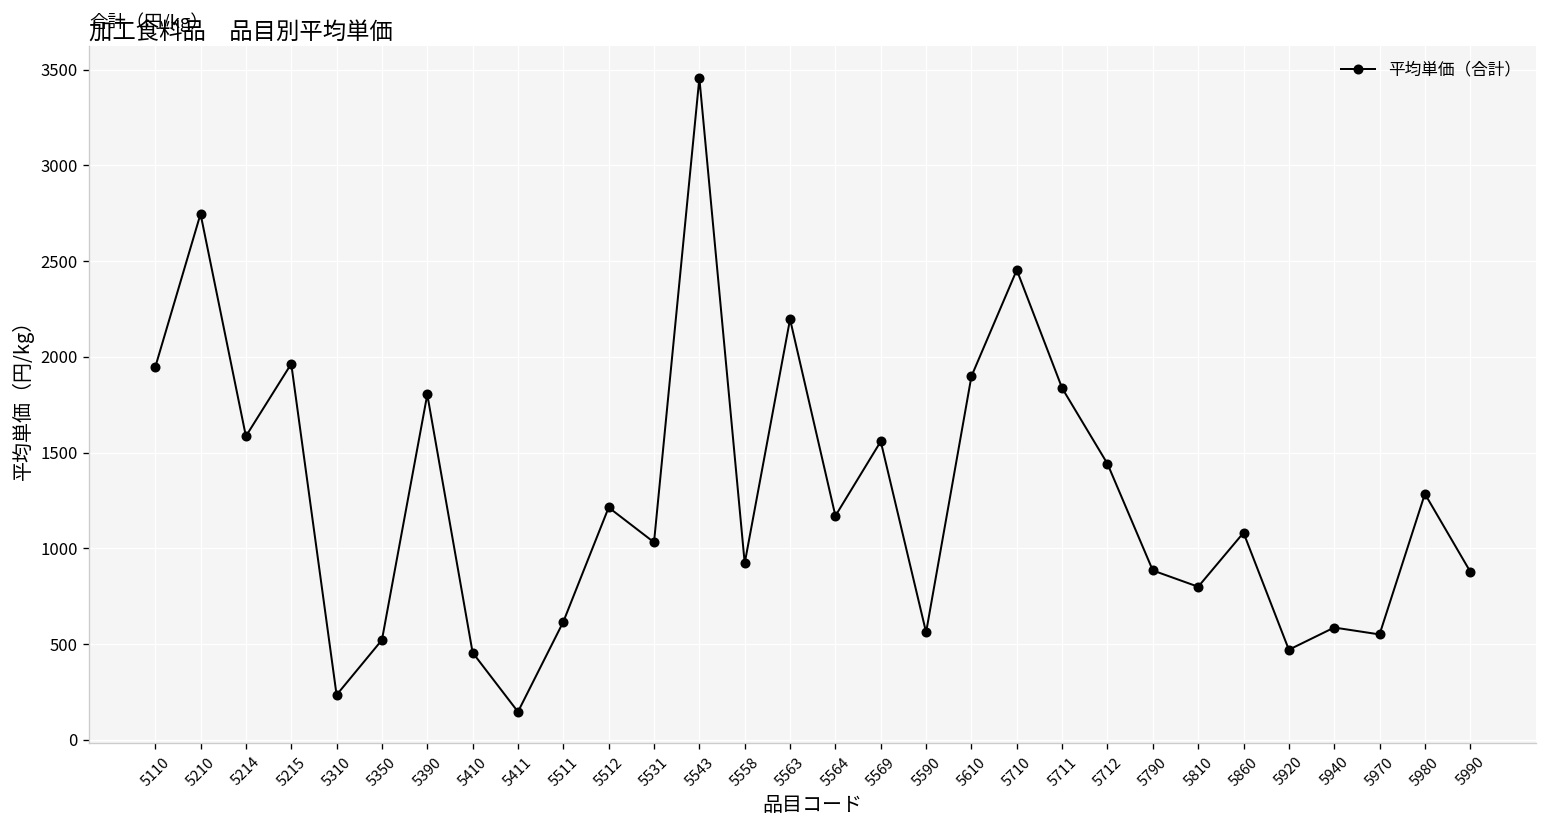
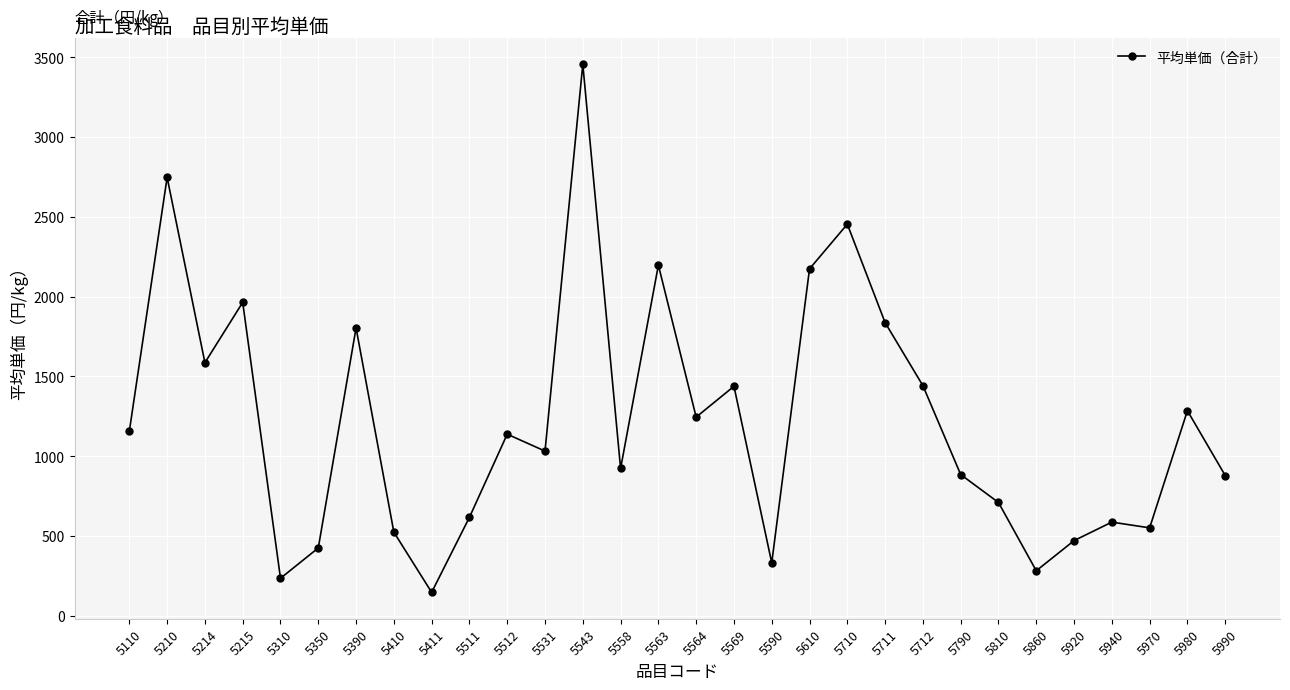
5110: 1950 -> 1160
5350: 520 -> 430
5410: 460 -> 520
5512: 1210 -> 1140
5564: 1170 -> 1250
5569: 1560 -> 1440
5590: 560 -> 330
5610: 1900 -> 2170
5810: 800 -> 710
5860: 1080 -> 280
